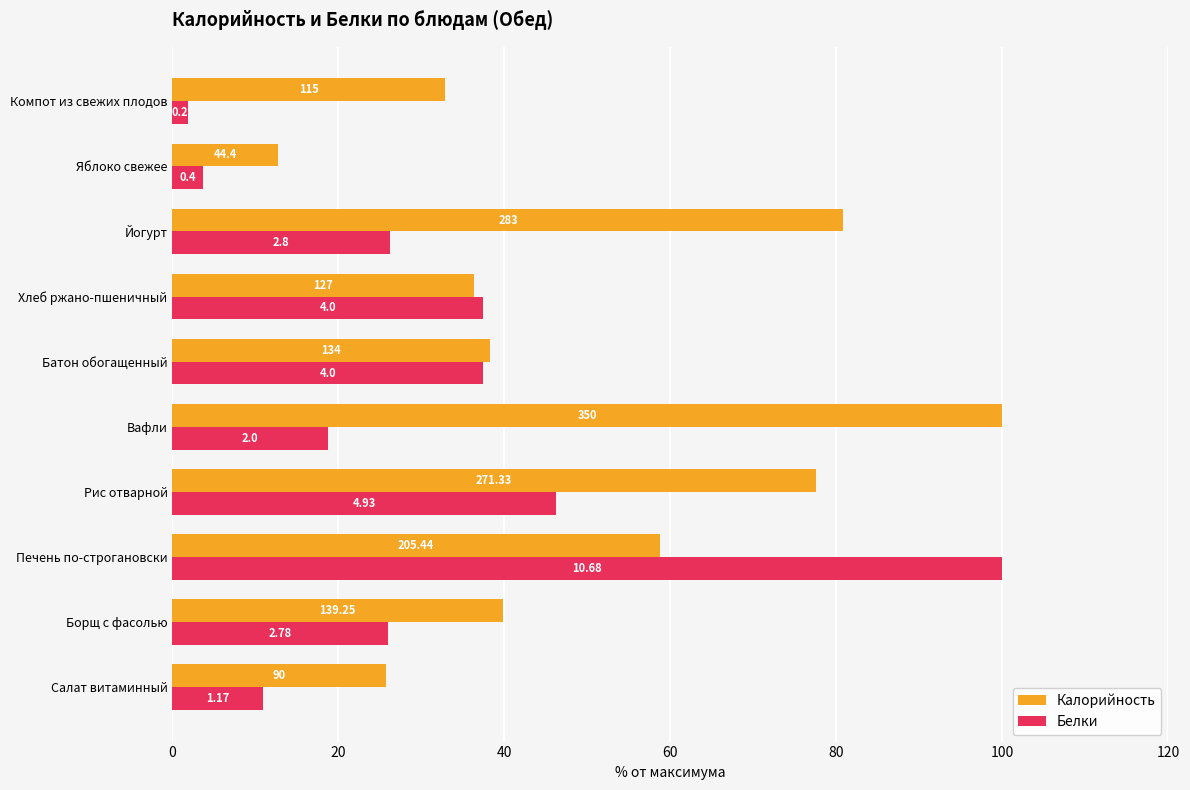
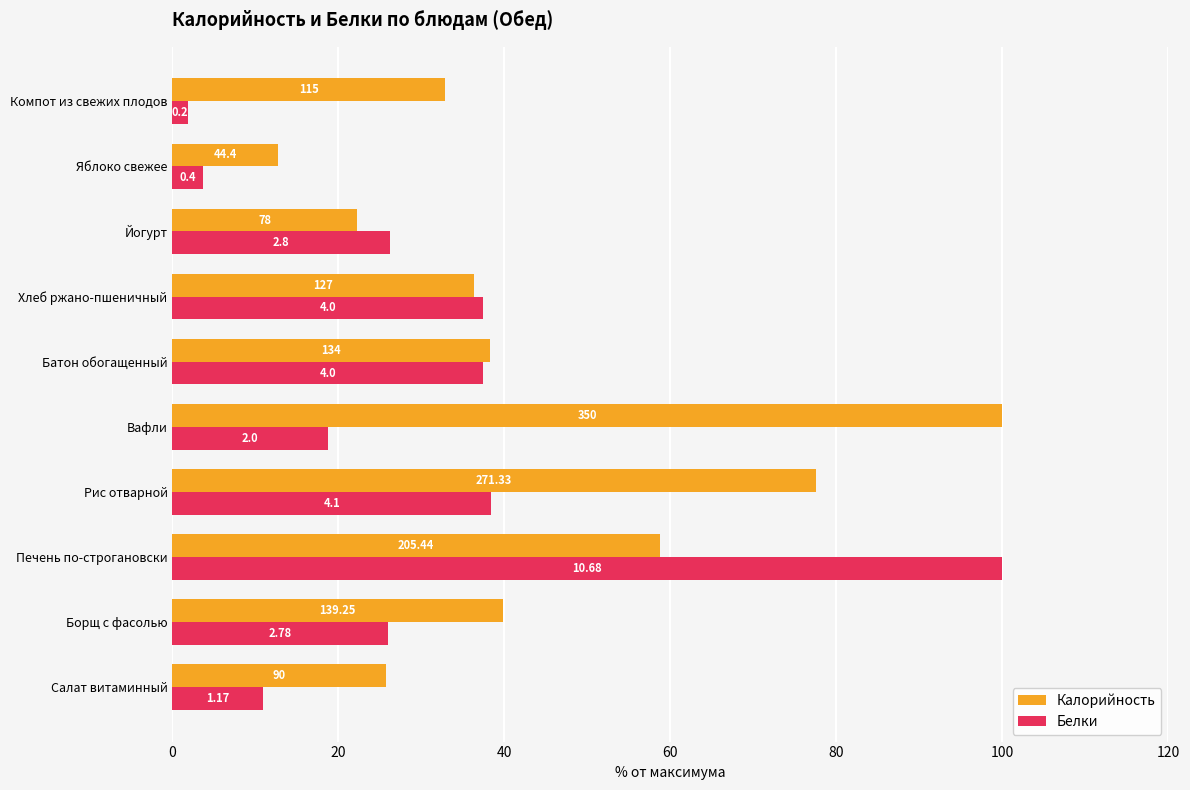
Калорийность, Йогурт: 283 -> 78
Белки, Рис отварной: 4.93 -> 4.1
